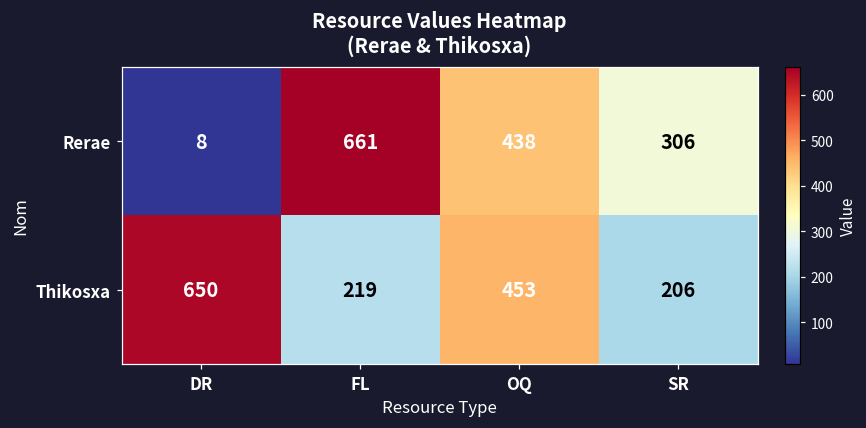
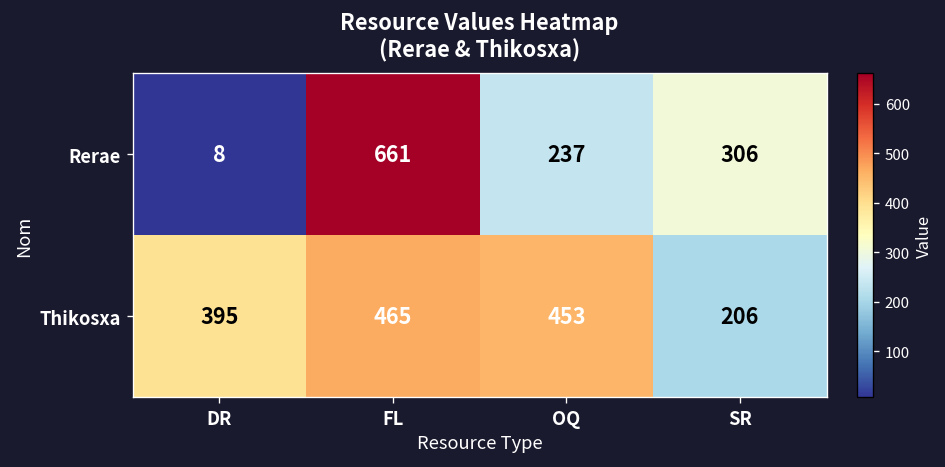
Rerae, OQ: 438 -> 237
Thikosxa, DR: 650 -> 395
Thikosxa, FL: 219 -> 465
